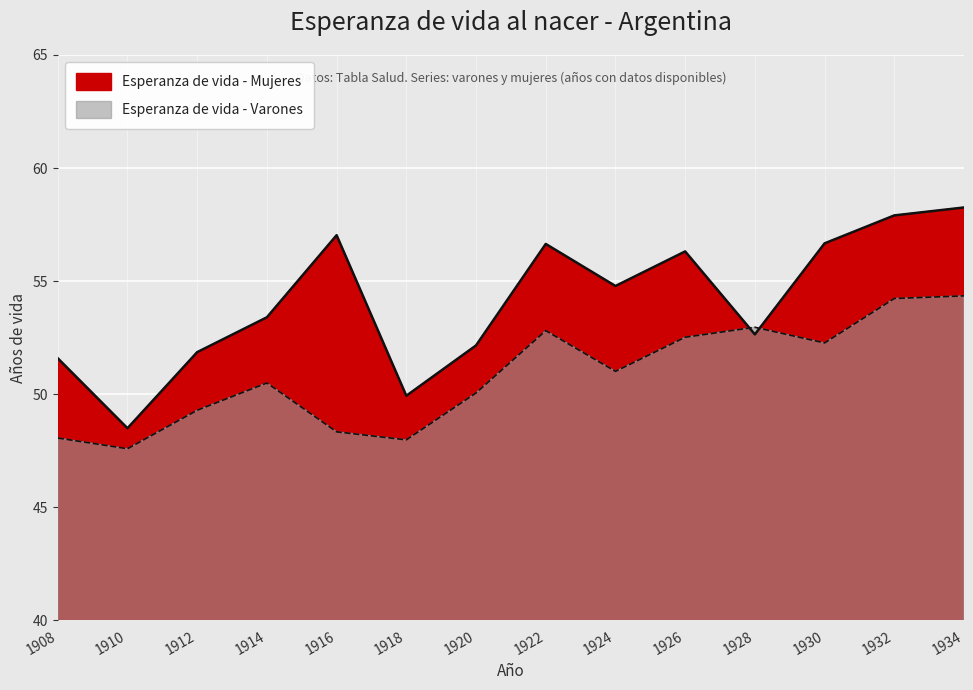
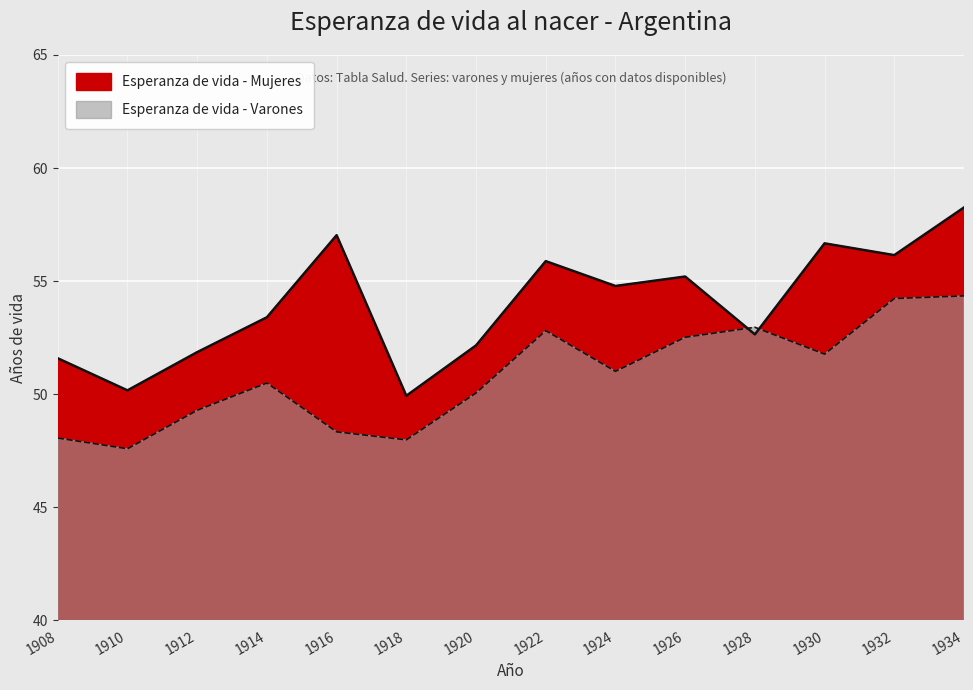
Esperanza de vida - Mujeres, 1910: 48.5 -> 50.2
Esperanza de vida - Mujeres, 1922: 56.6 -> 55.9
Esperanza de vida - Mujeres, 1926: 56.3 -> 55.2
Esperanza de vida - Varones, 1930: 52.3 -> 51.8
Esperanza de vida - Mujeres, 1932: 57.9 -> 56.1
